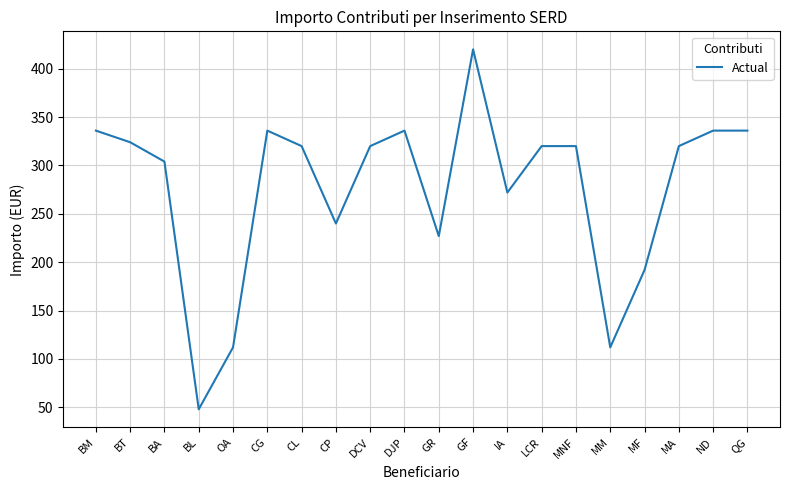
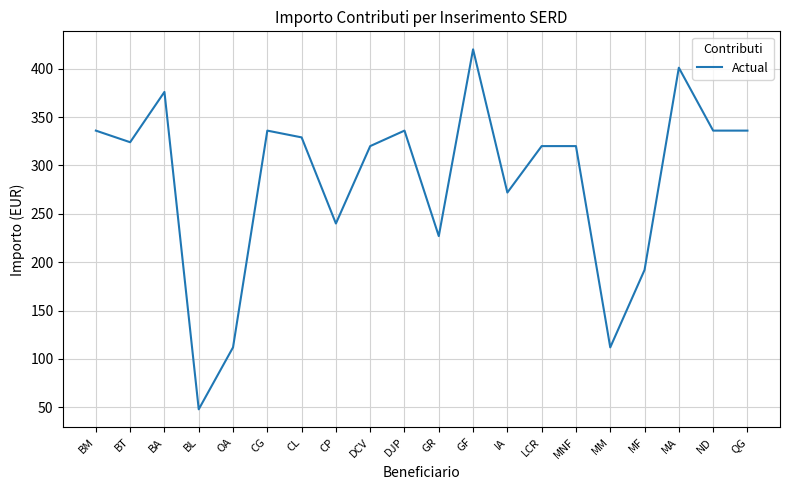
BA: 300 -> 380
CL: 320 -> 330
MA: 320 -> 400
